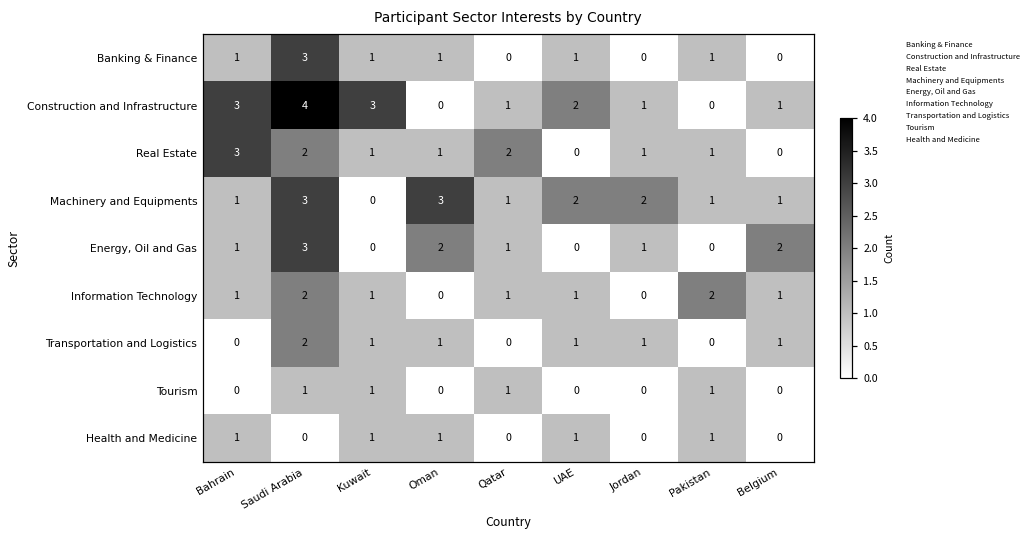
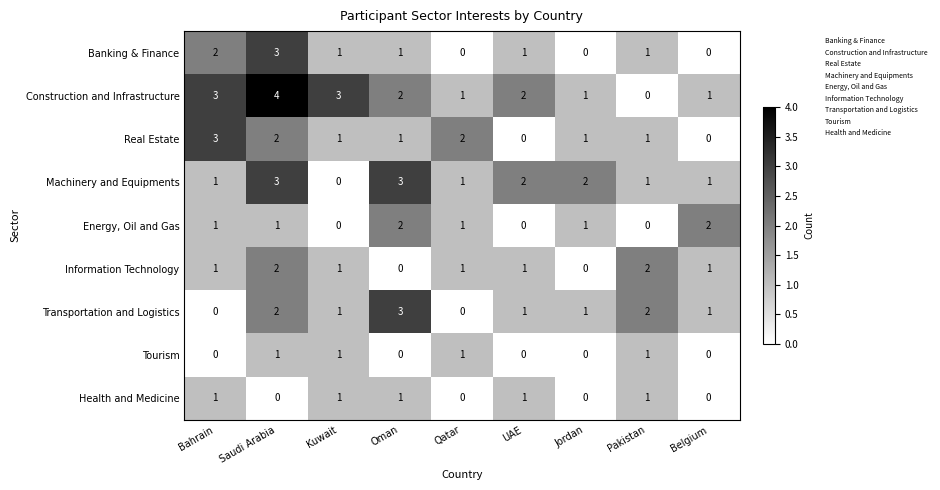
Banking & Finance, Bahrain: 1 -> 2
Construction and Infrastructure, Oman: 0 -> 2
Energy, Oil and Gas, Saudi Arabia: 3 -> 1
Transportation and Logistics, Oman: 1 -> 3
Transportation and Logistics, Pakistan: 0 -> 2
